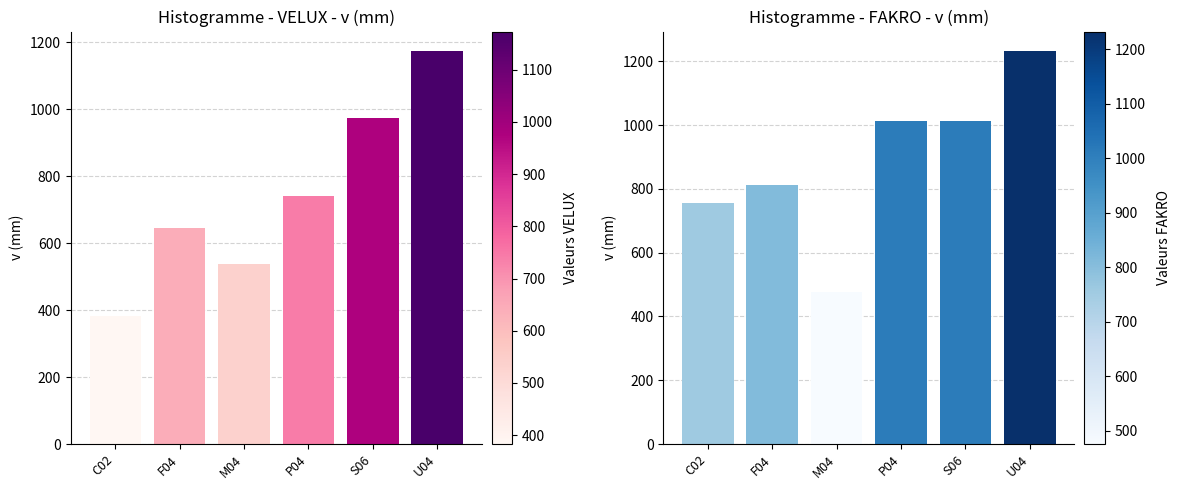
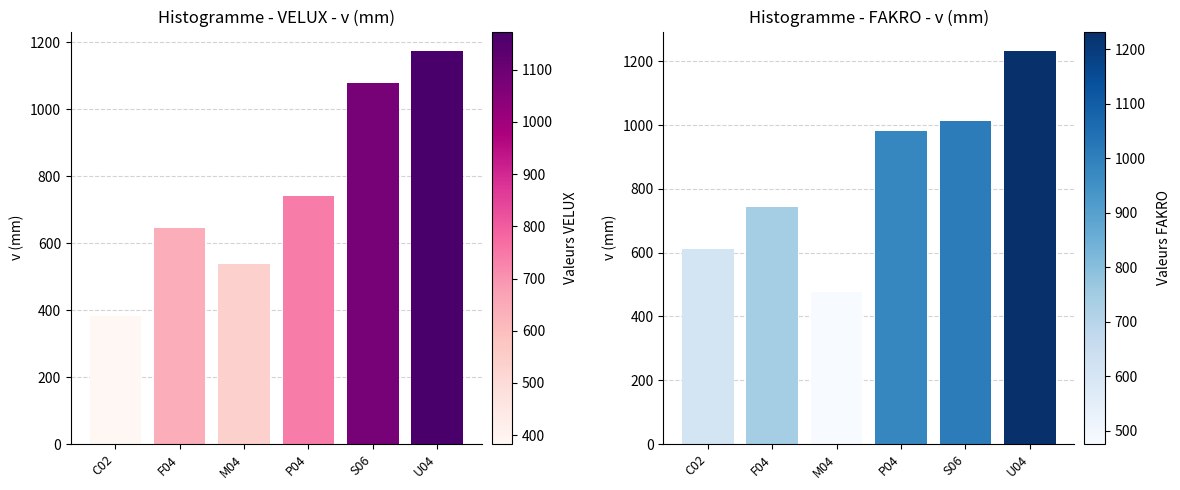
Histogramme - VELUX - v (mm), S06: 970 -> 1080
Histogramme - FAKRO - v (mm), C02: 760 -> 610
Histogramme - FAKRO - v (mm), F04: 810 -> 740
Histogramme - FAKRO - v (mm), P04: 1010 -> 980
